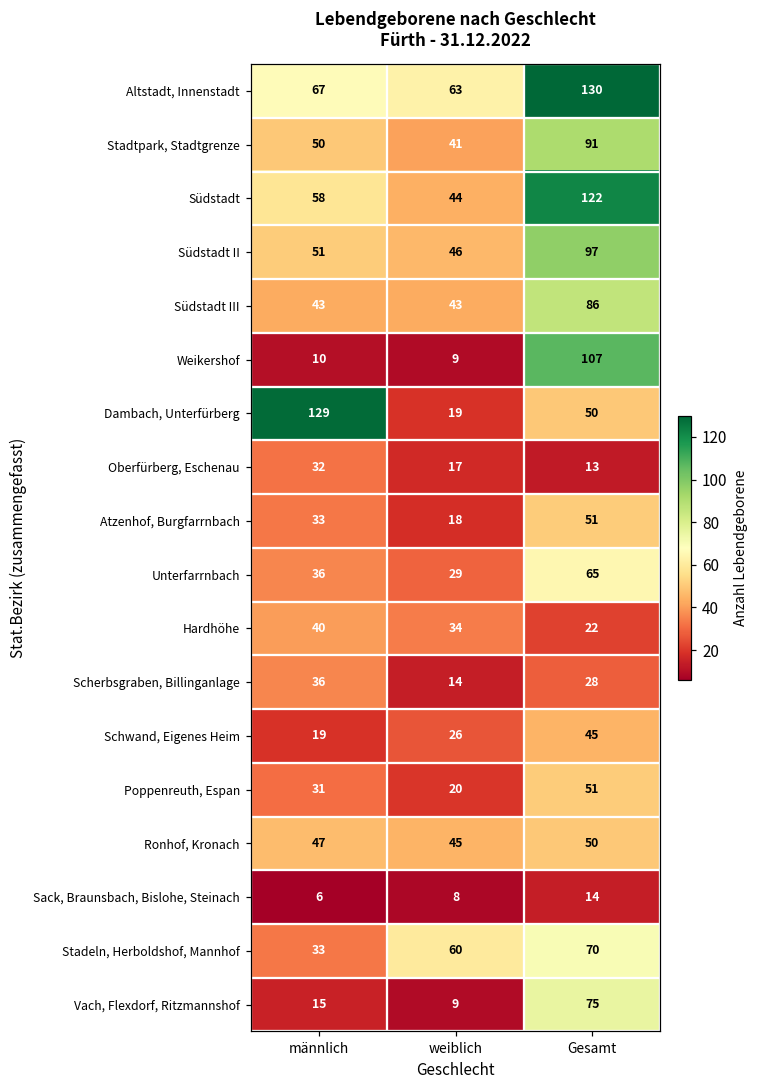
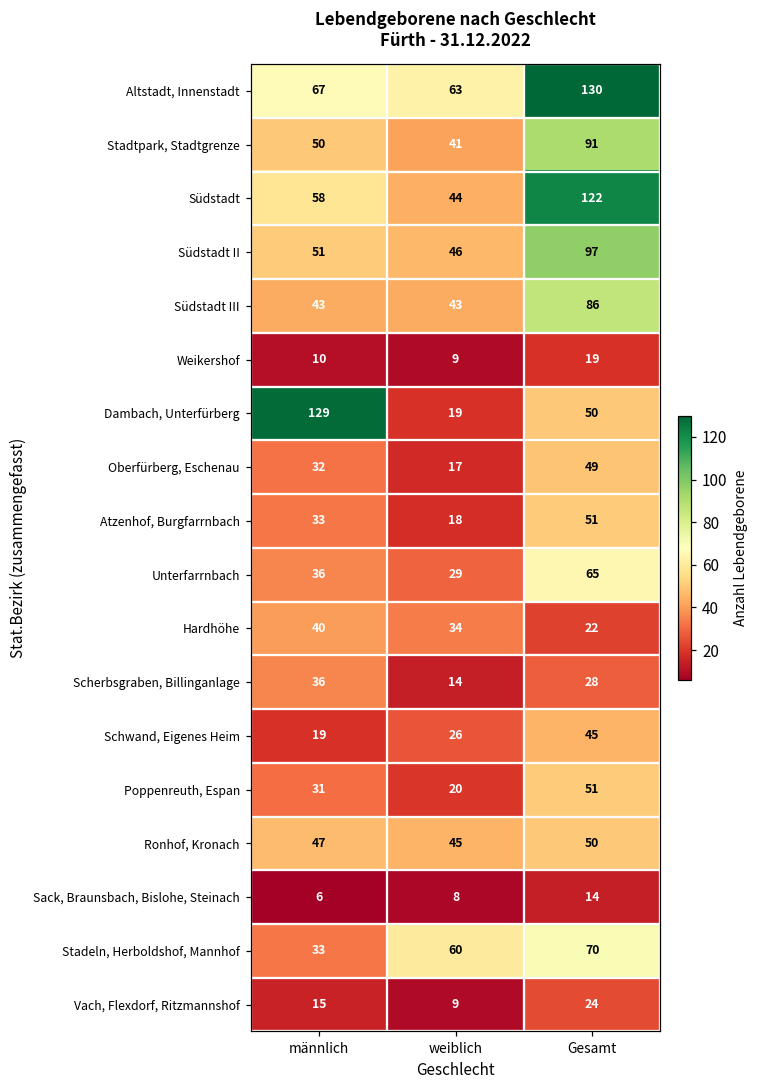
Weikershof, Gesamt: 107 -> 19
Oberfürberg, Eschenau, Gesamt: 13 -> 49
Vach, Flexdorf, Ritzmannshof, Gesamt: 75 -> 24
